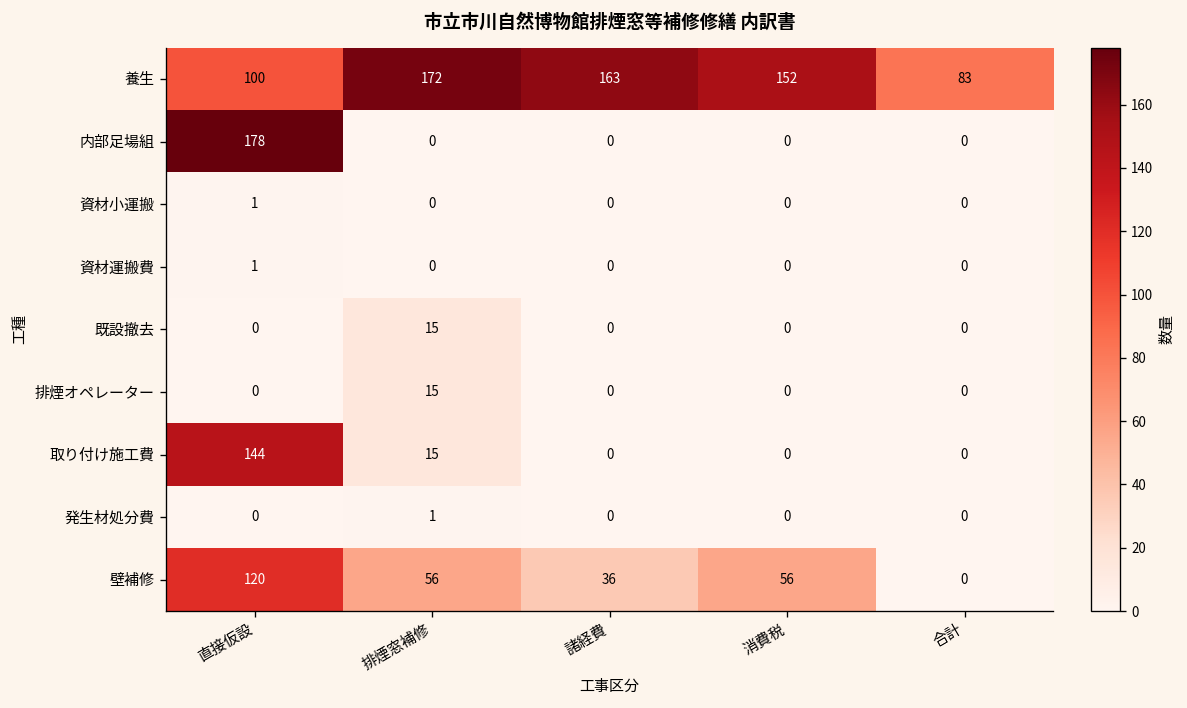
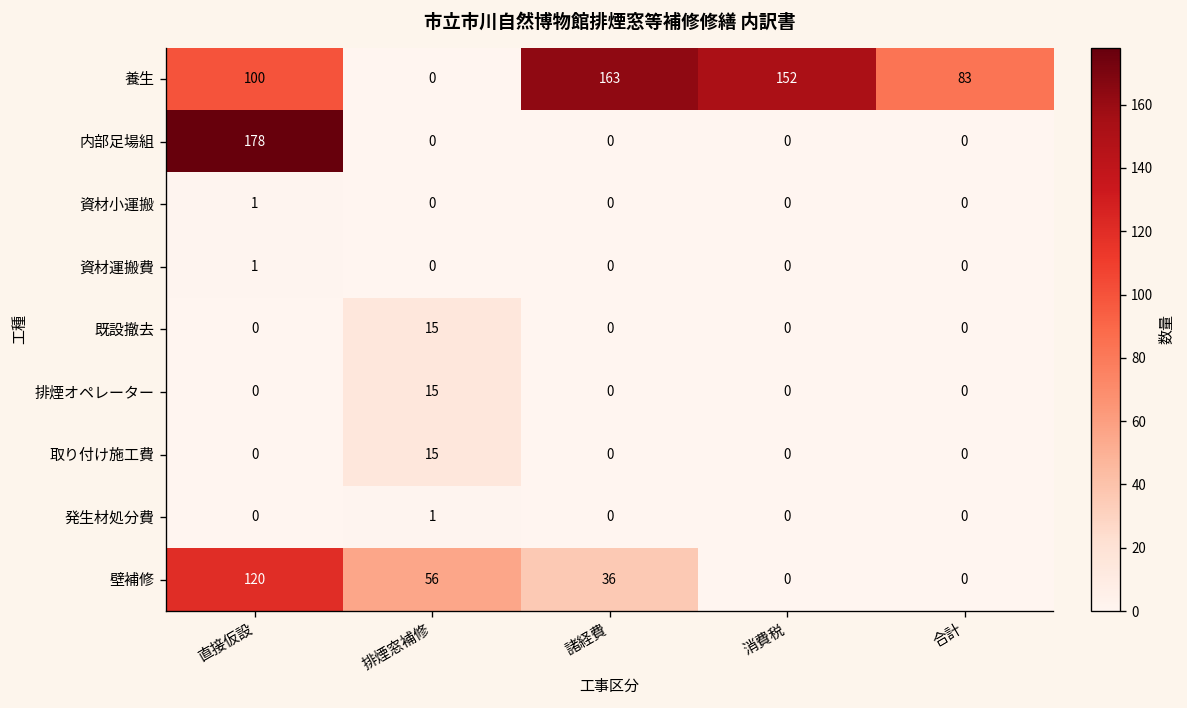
養生, 排煙窓補修: 172 -> 0
取り付け施工費, 直接仮設: 144 -> 0
壁補修, 消費税: 56 -> 0
